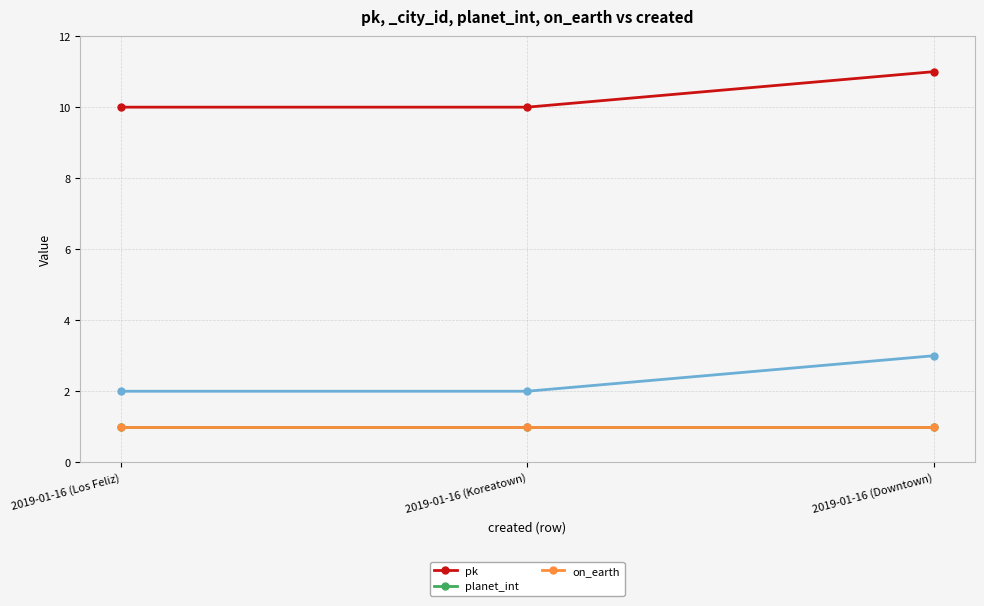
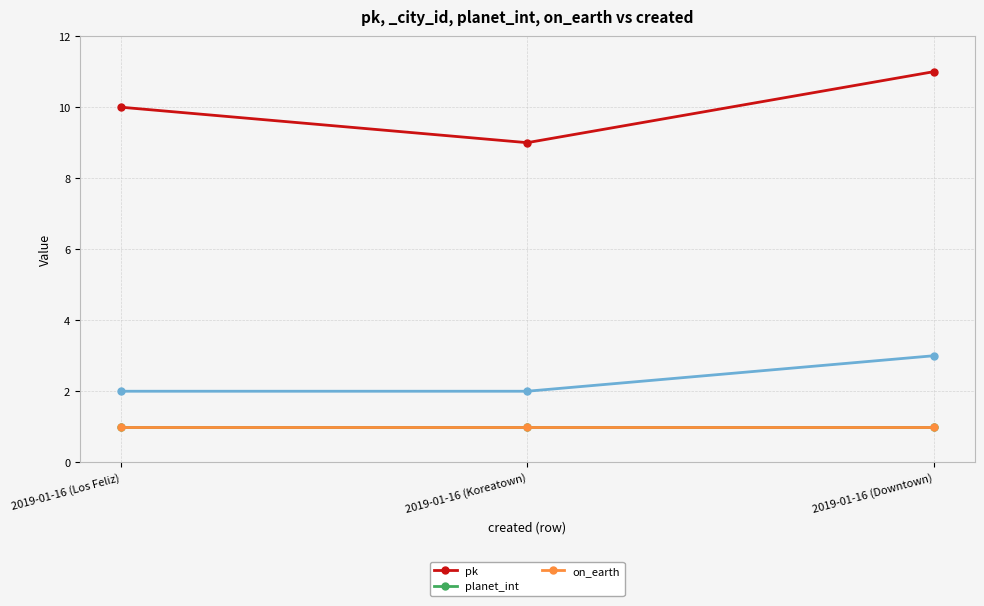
pk, 2019-01-16 (Koreatown): 10 -> 9
